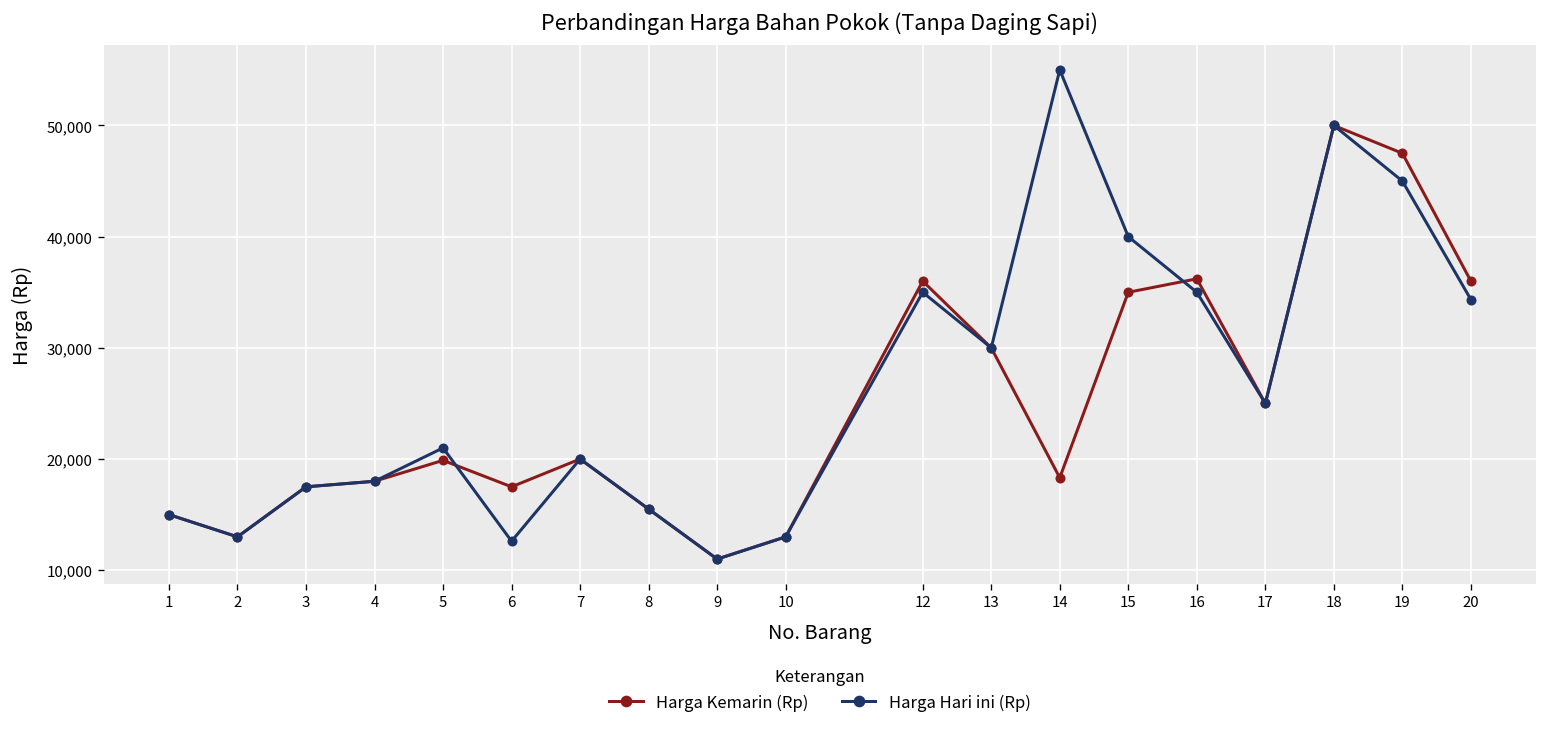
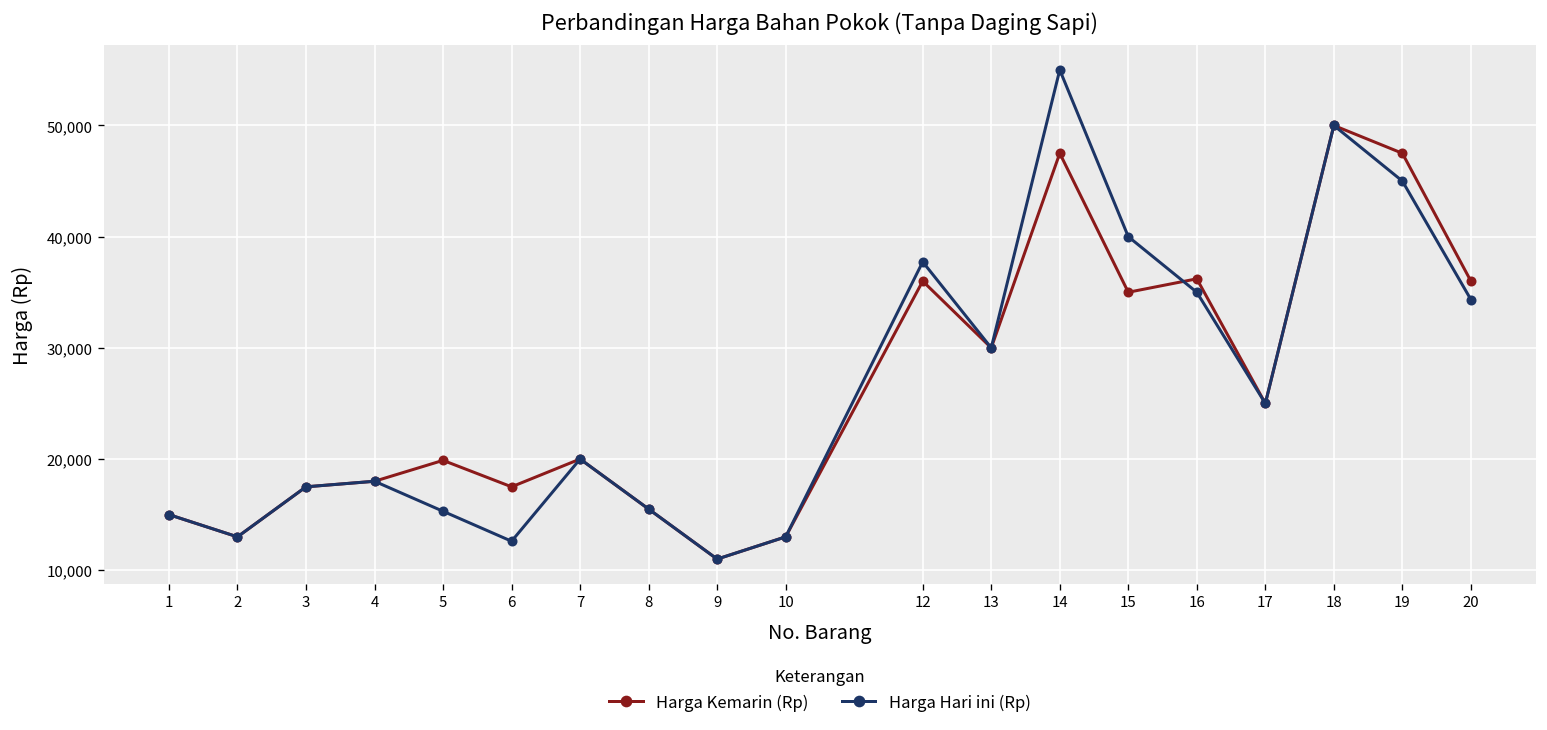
Harga Hari ini (Rp), 5: 21,000 -> 15,000
Harga Hari ini (Rp), 12: 35,000 -> 38,000
Harga Kemarin (Rp), 14: 18,000 -> 48,000
